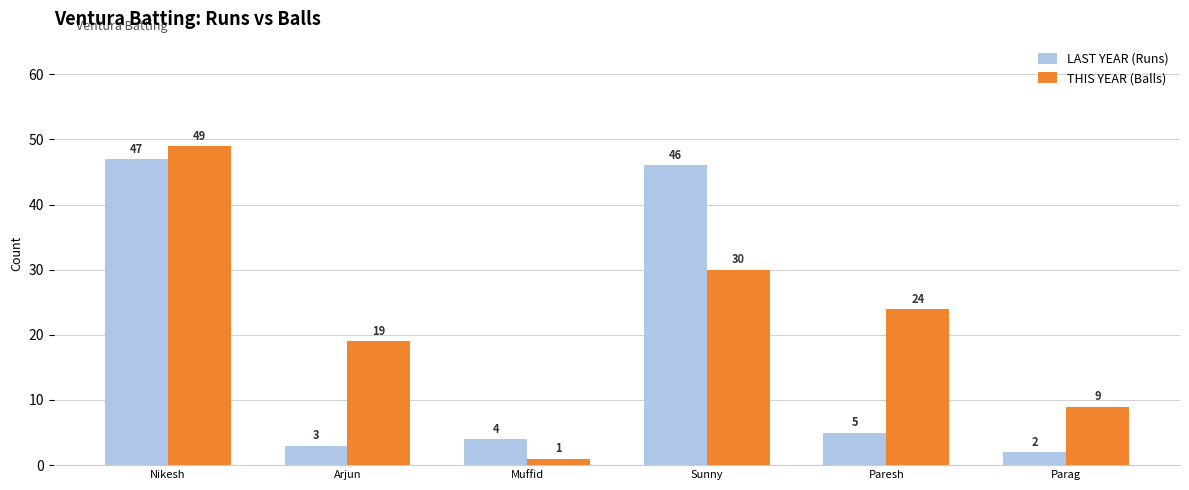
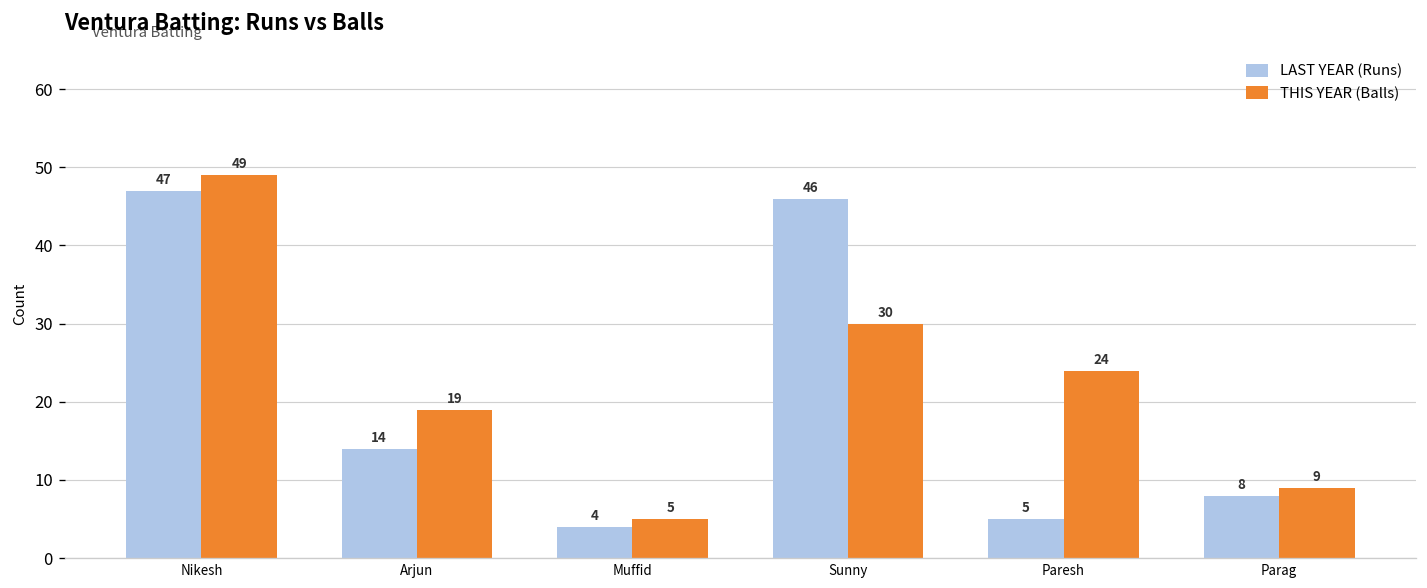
LAST YEAR (Runs), Arjun: 3 -> 14
THIS YEAR (Balls), Muffid: 1 -> 5
LAST YEAR (Runs), Parag: 2 -> 8
